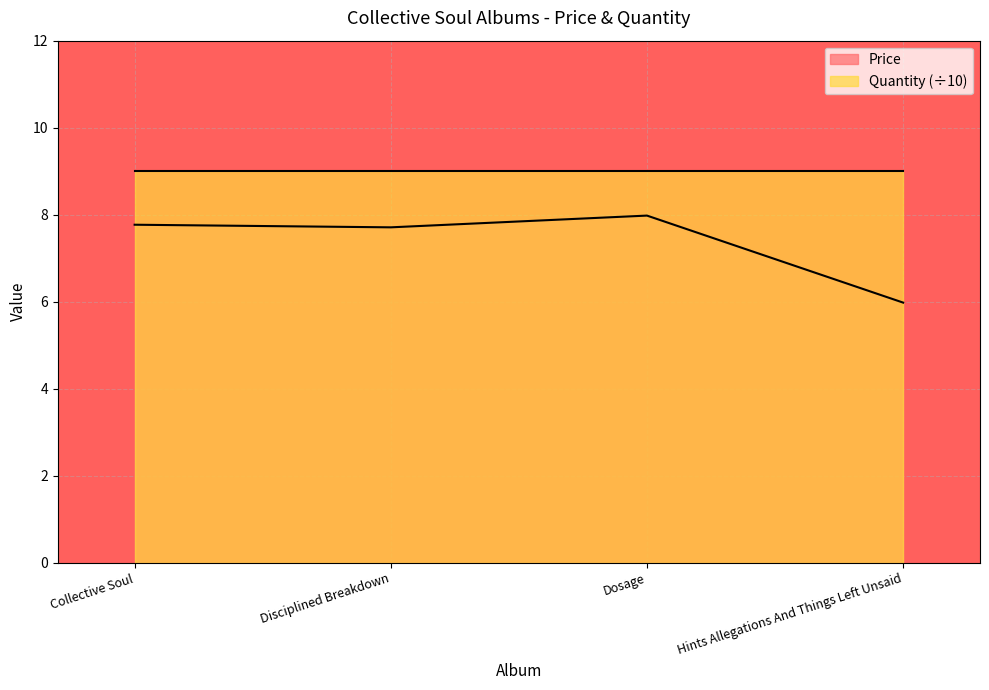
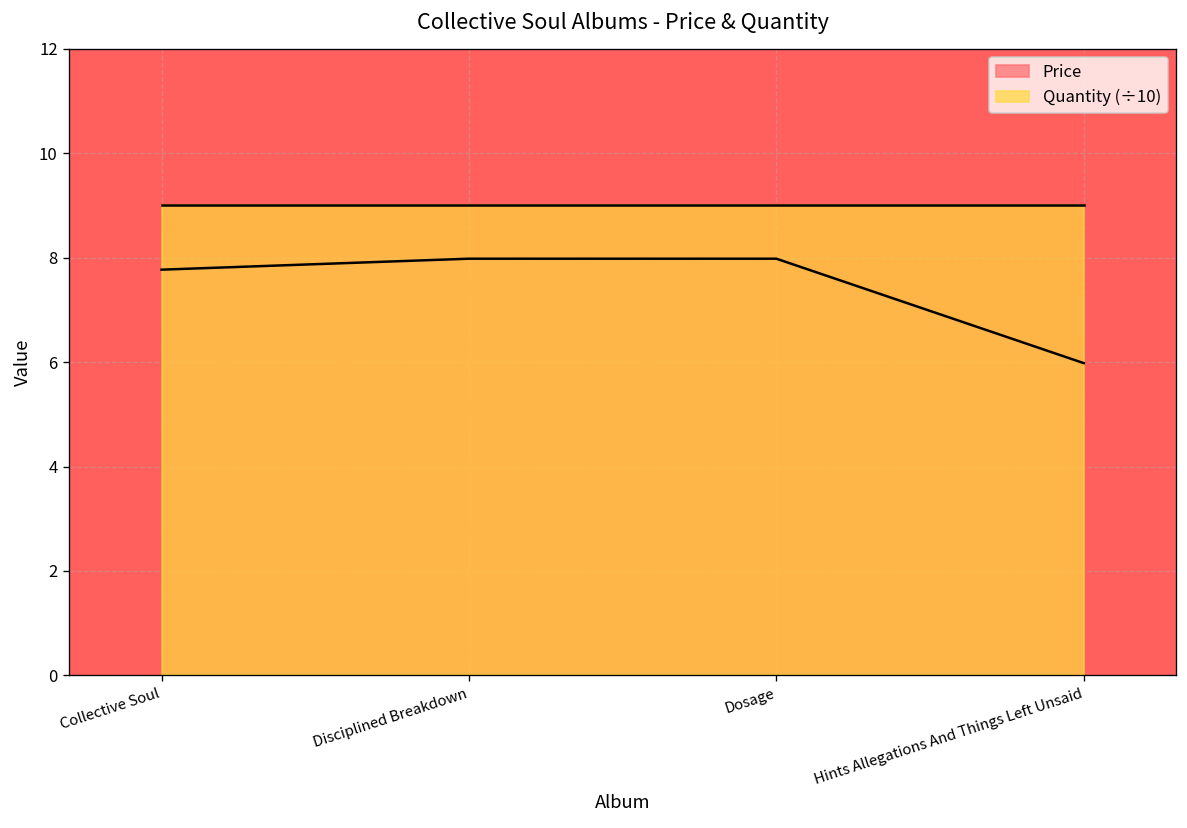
Price, Disciplined Breakdown: 7.7 -> 8.0
